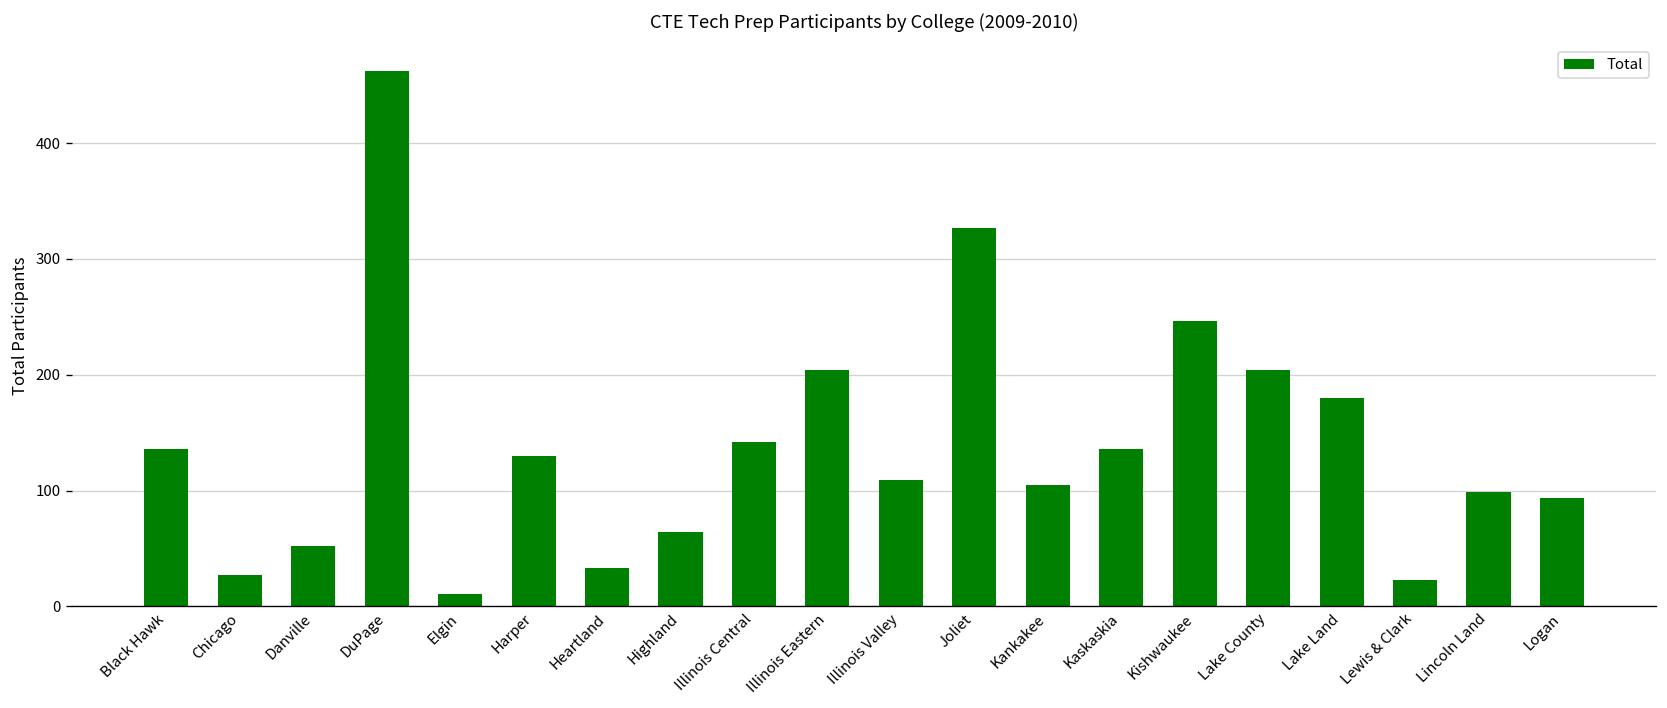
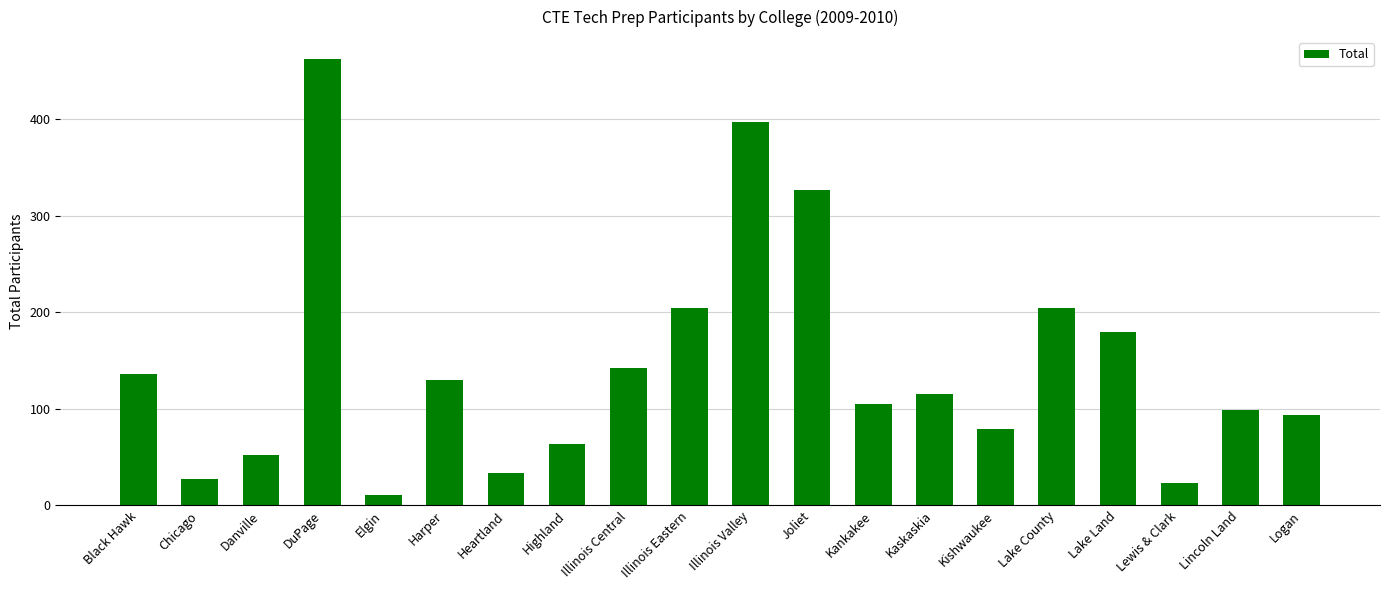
Illinois Valley: 110 -> 400
Kaskaskia: 140 -> 120
Kishwaukee: 250 -> 80
